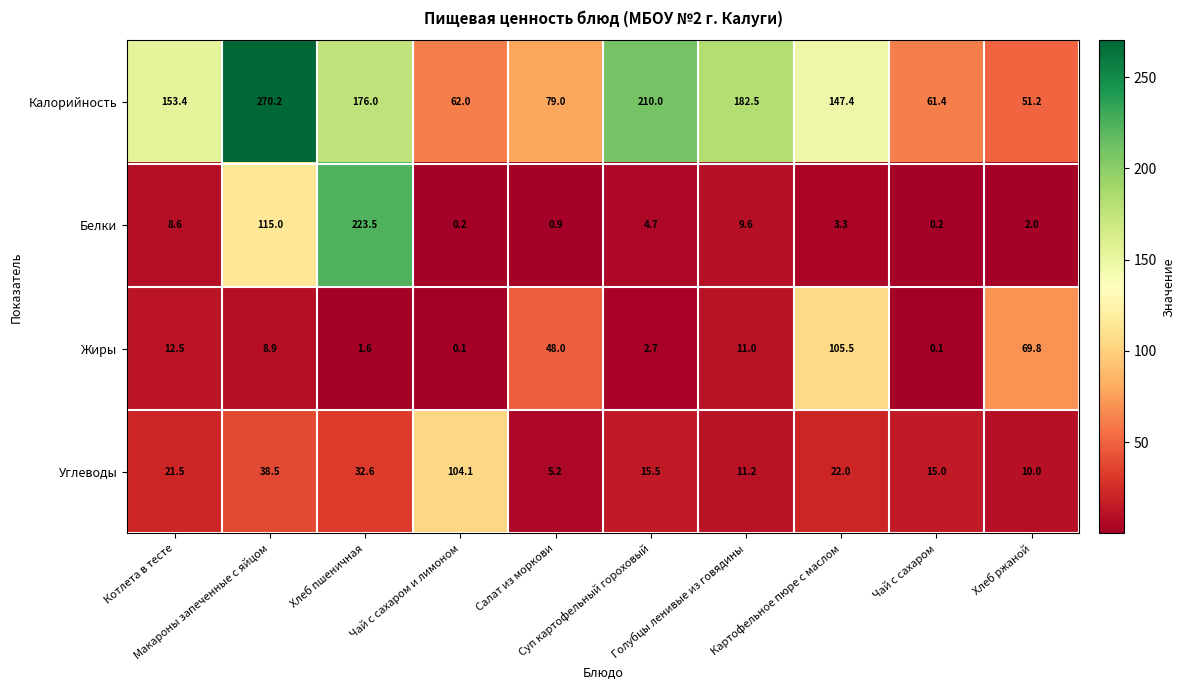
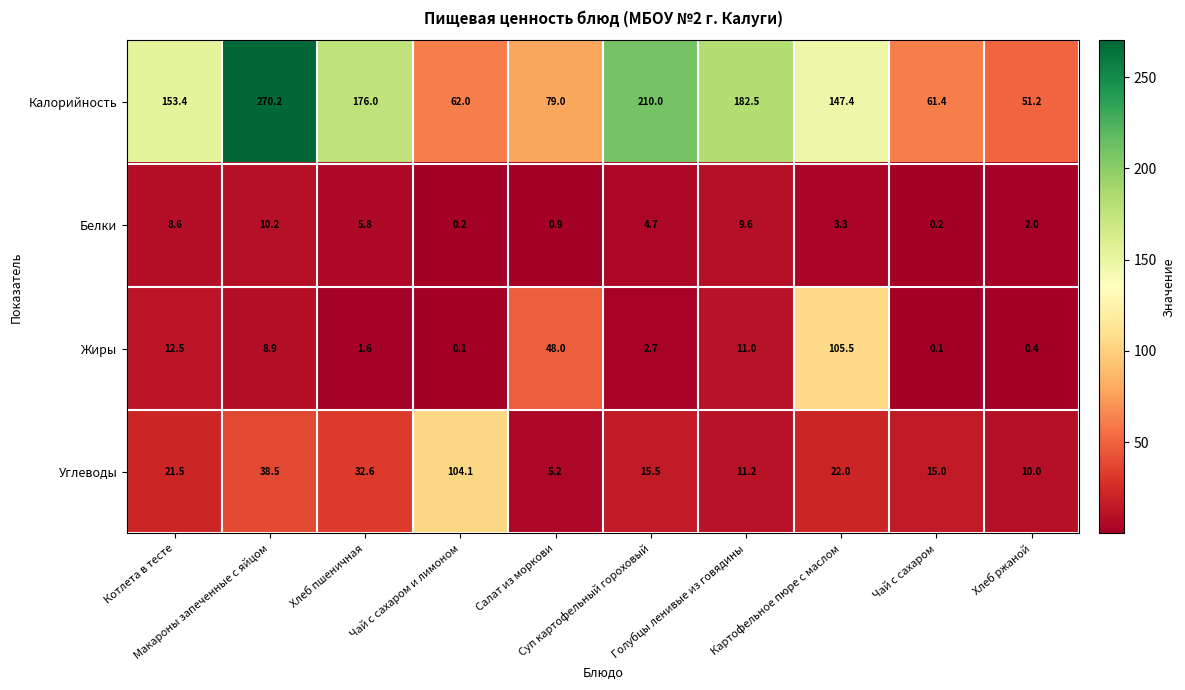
Белки, Макароны запеченные с яйцом: 115.0 -> 10.2
Белки, Хлеб пшеничная: 223.5 -> 5.8
Жиры, Хлеб ржаной: 69.8 -> 0.4
